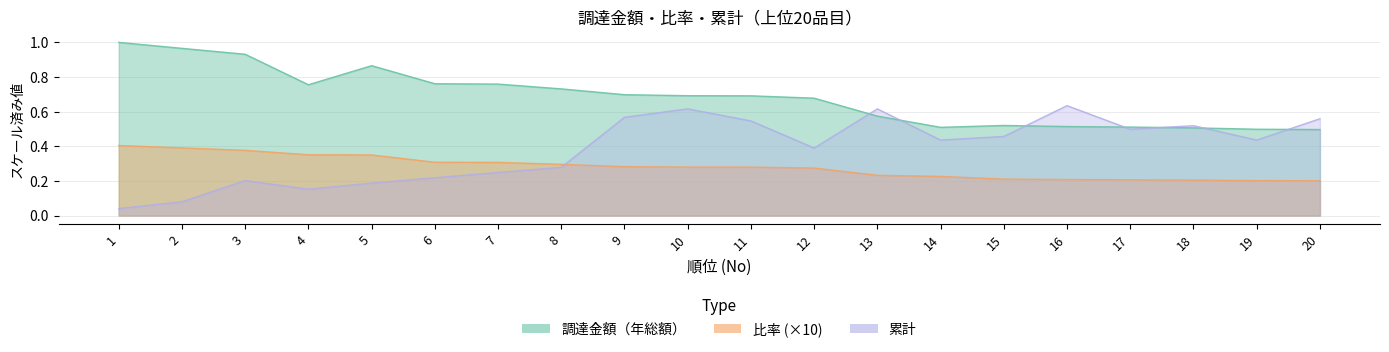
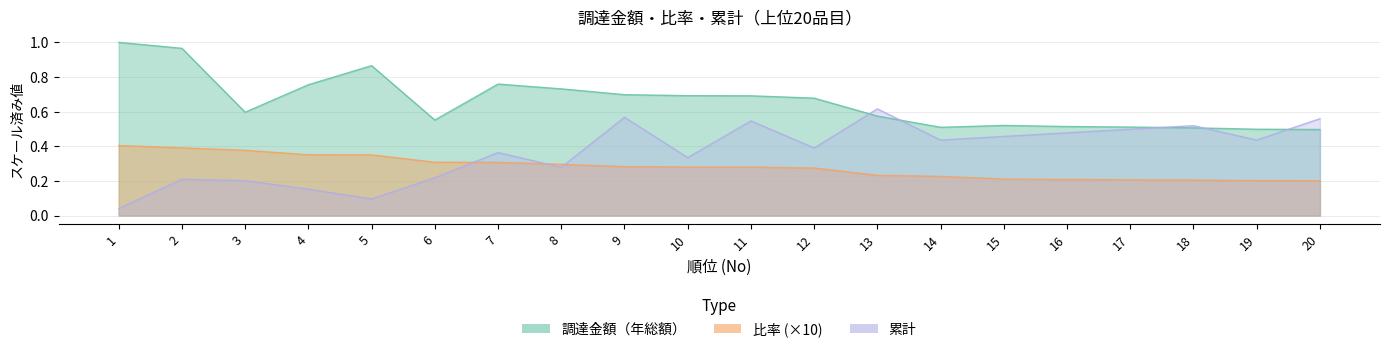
累計, 2: 0.08 -> 0.21
調達金額（年総額）, 3: 0.93 -> 0.60
累計, 5: 0.19 -> 0.10
調達金額（年総額）, 6: 0.76 -> 0.55
累計, 7: 0.25 -> 0.36
累計, 10: 0.62 -> 0.33
累計, 16: 0.63 -> 0.48
